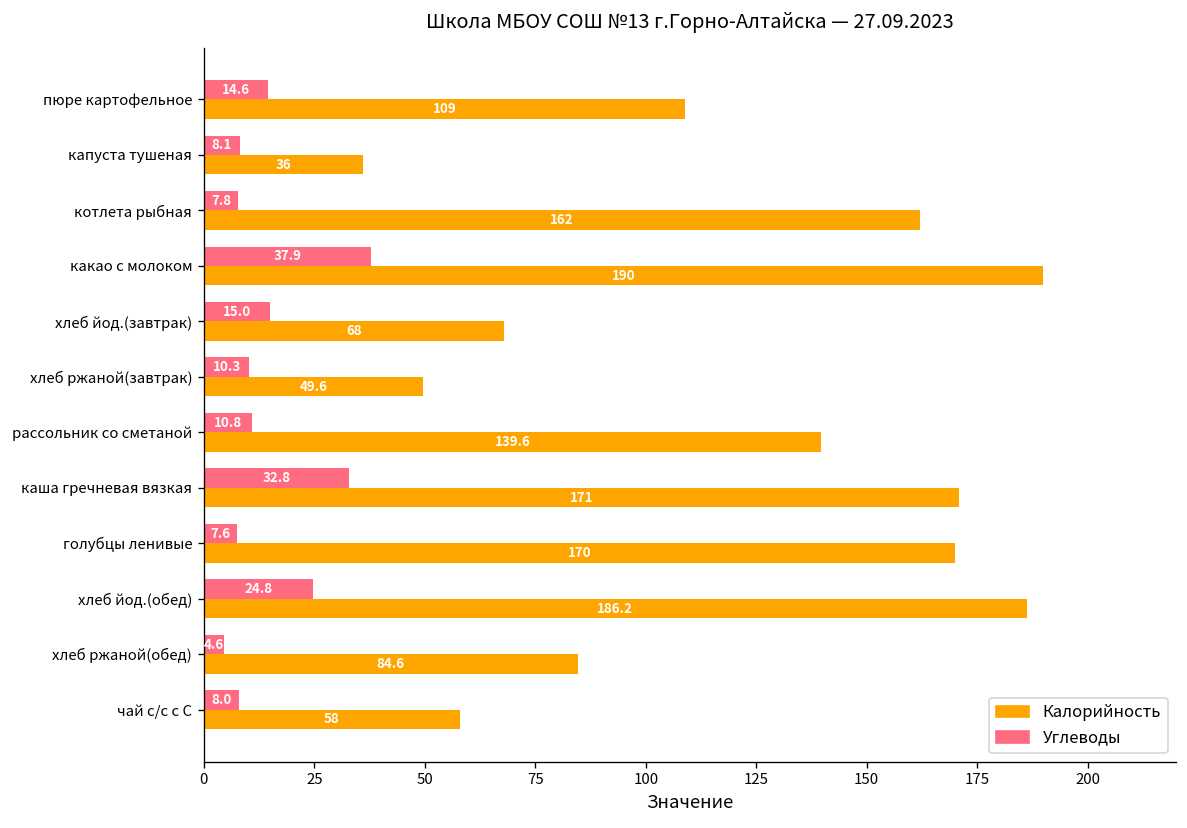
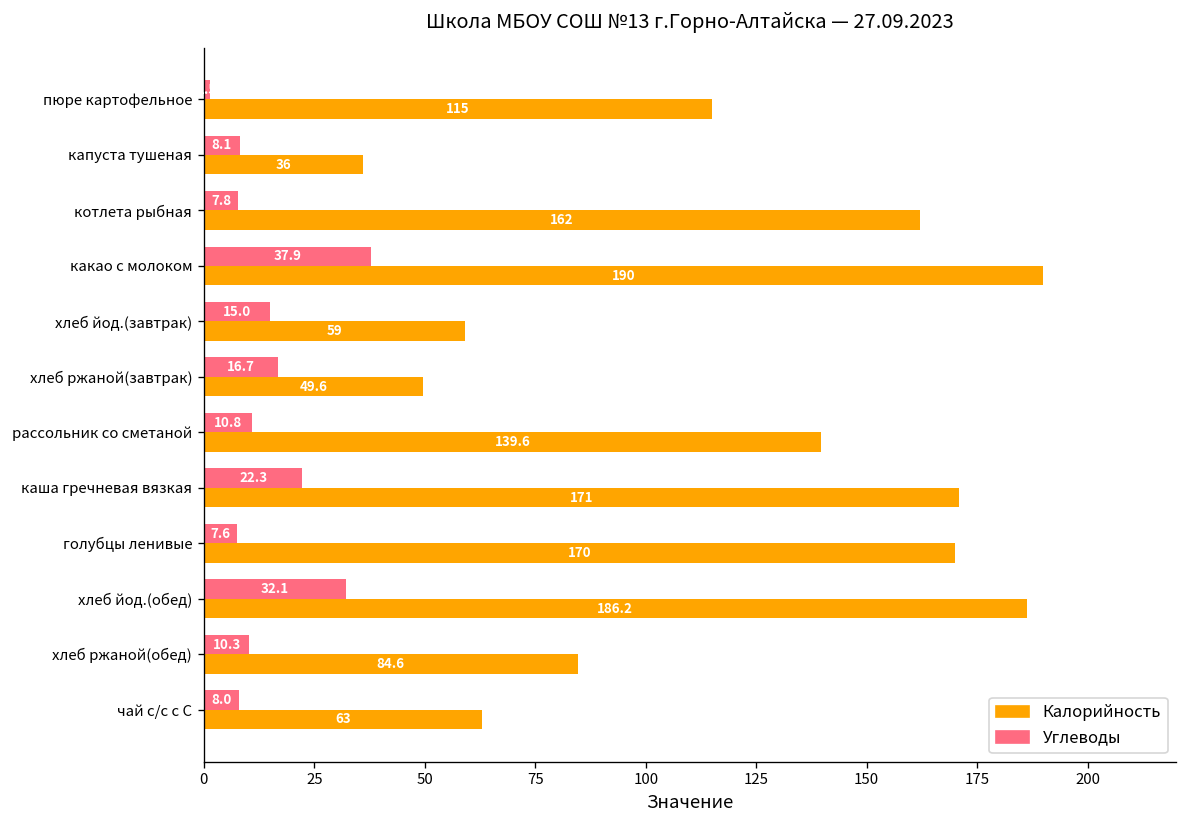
Углеводы, пюре картофельное: 15 -> 2
Калорийность, пюре картофельное: 109 -> 115
Калорийность, хлеб йод.(завтрак): 68 -> 59
Углеводы, хлеб ржаной(завтрак): 10.3 -> 16.7
Углеводы, каша гречневая вязкая: 32.8 -> 22.3
Углеводы, хлеб йод.(обед): 24.8 -> 32.1
Углеводы, хлеб ржаной(обед): 4.6 -> 10.3
Калорийность, чай с/с с С: 58 -> 63
